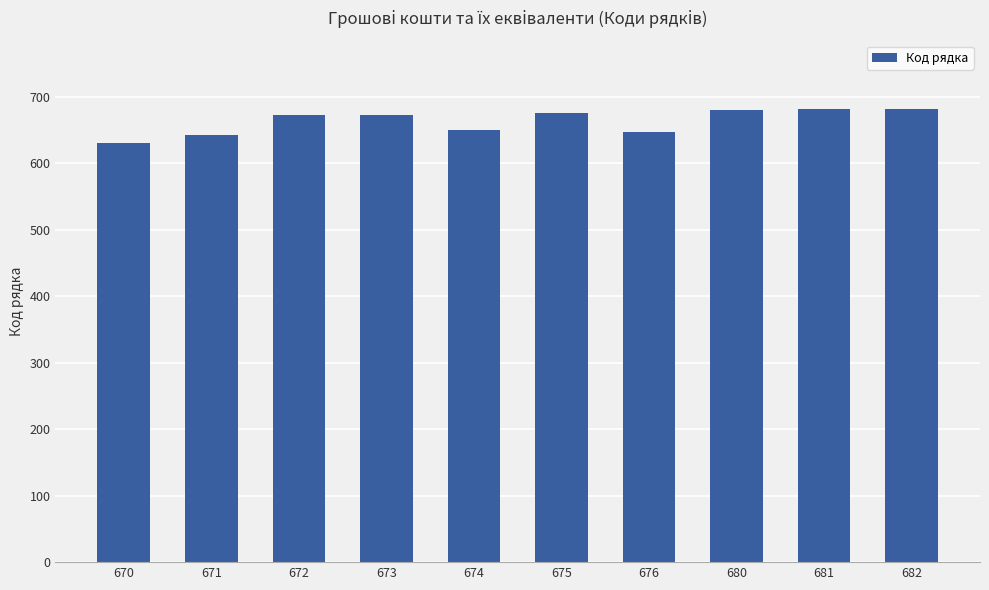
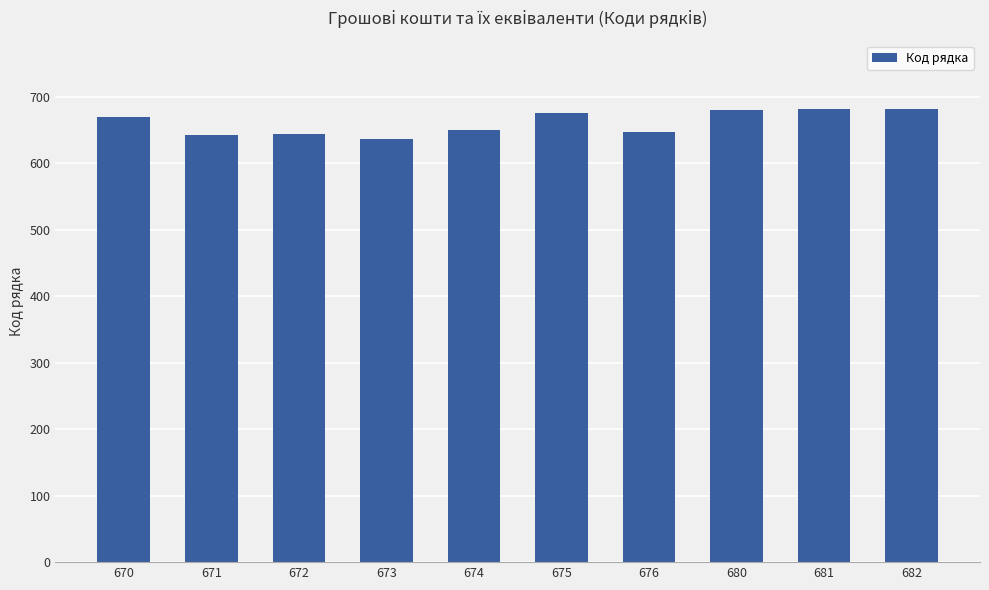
670: 630 -> 670
672: 670 -> 640
673: 670 -> 640
